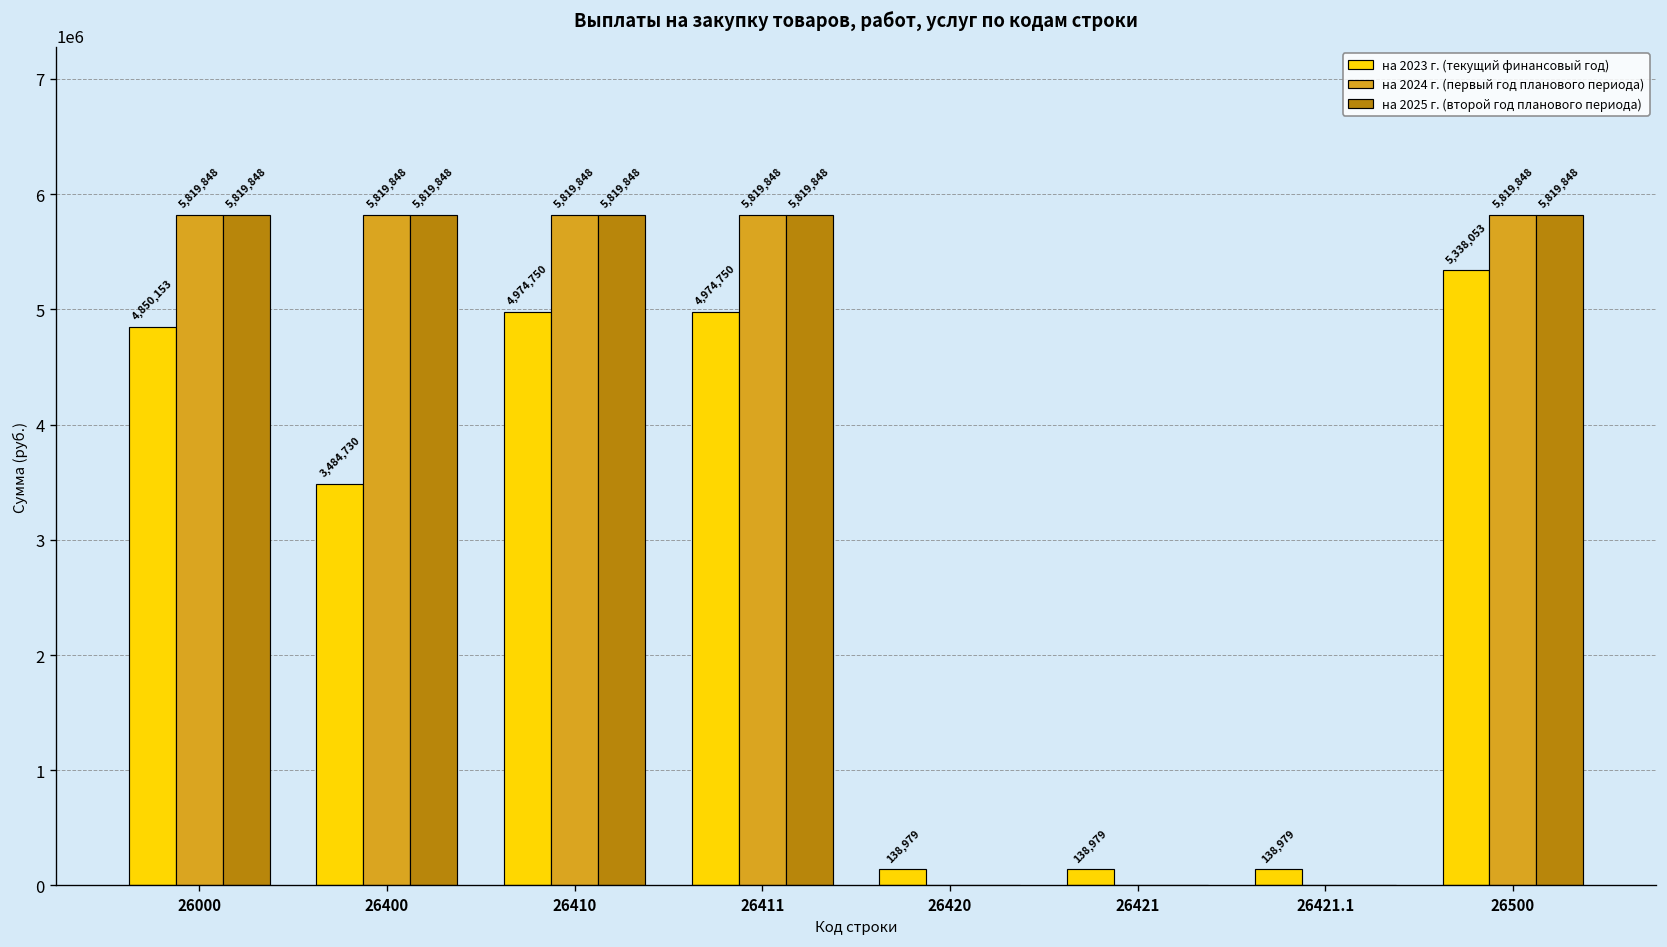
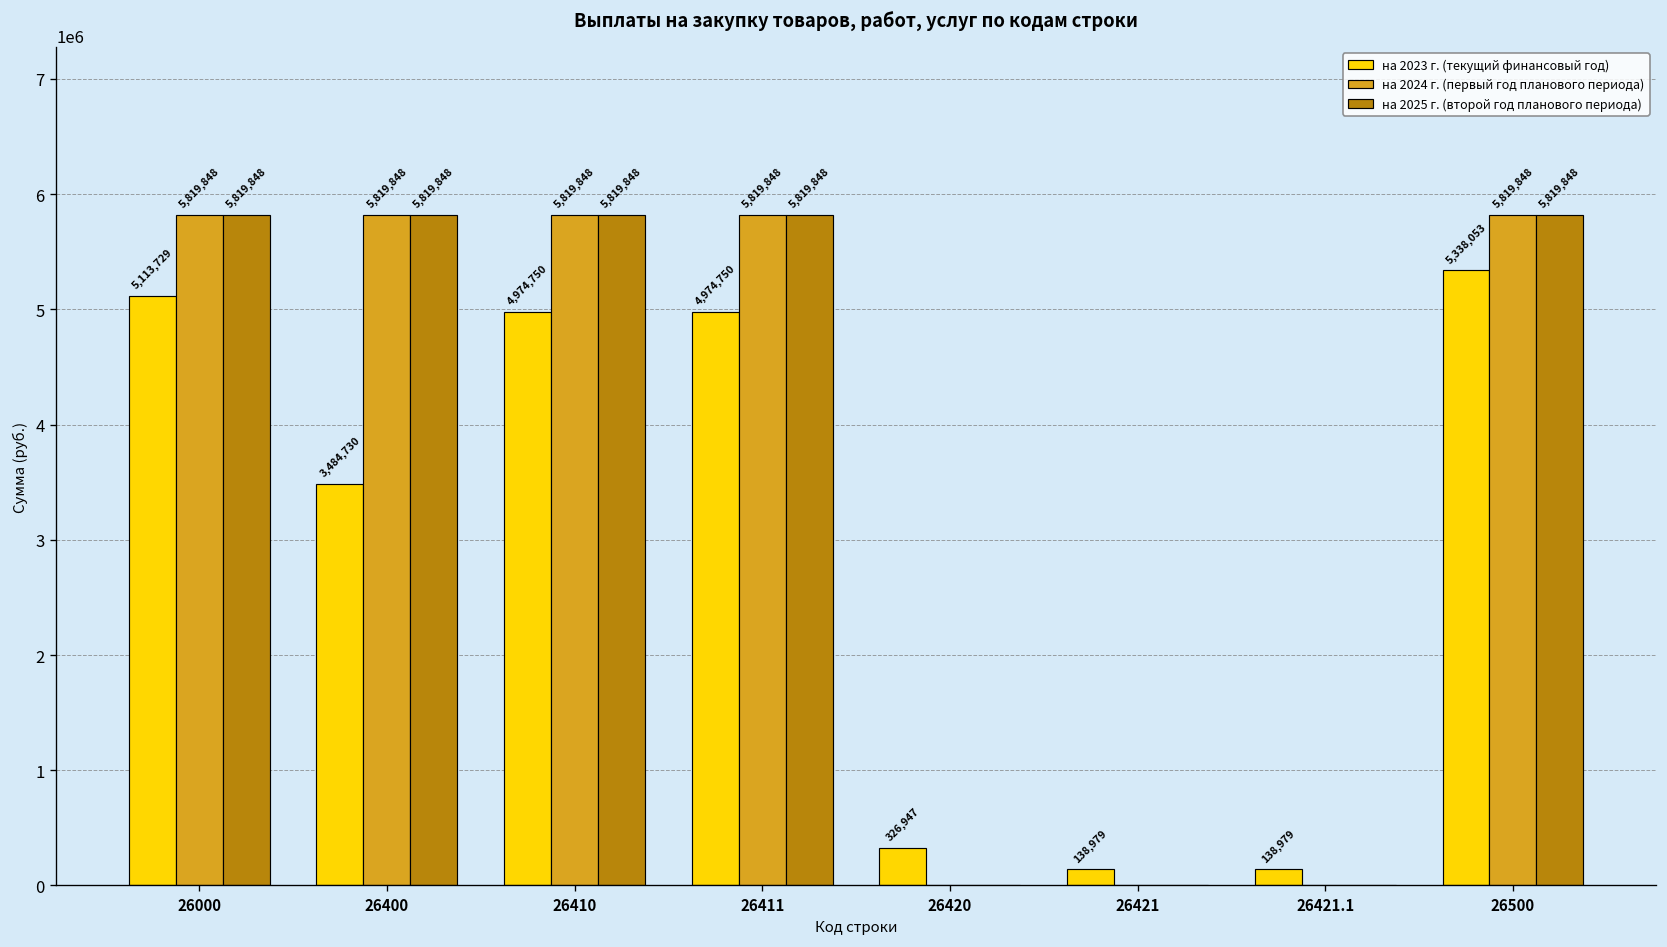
на 2023 г. (текущий финансовый год), 26000: 4,850,153 -> 5,113,729
на 2023 г. (текущий финансовый год), 26420: 138,979 -> 326,947
